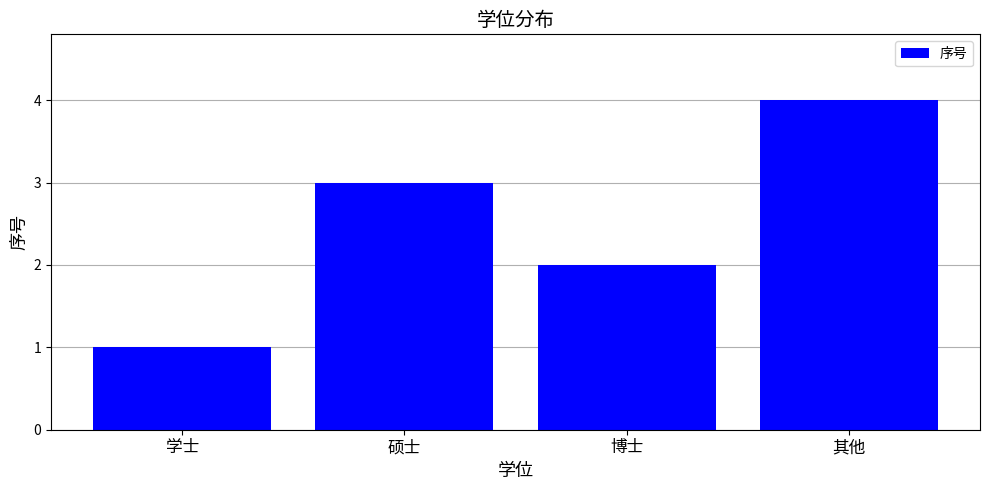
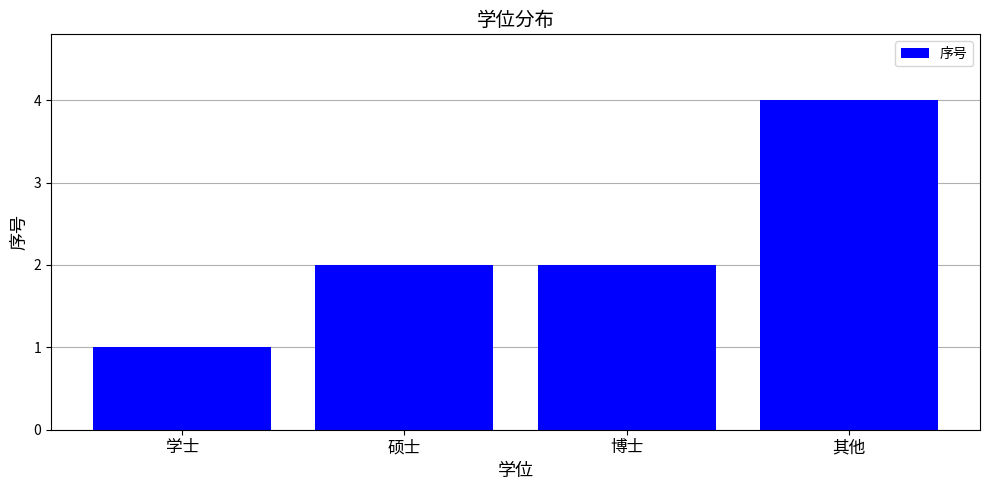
硕士: 3 -> 2
